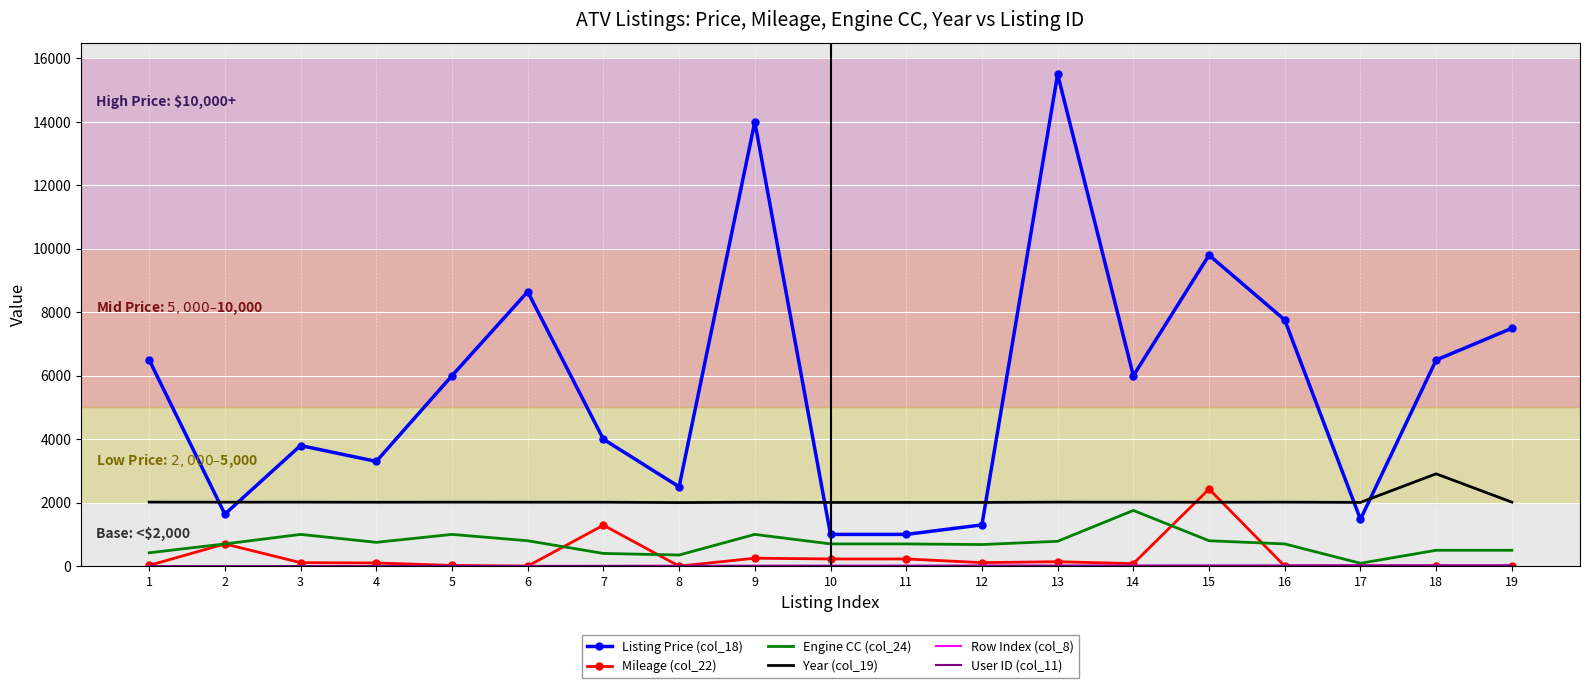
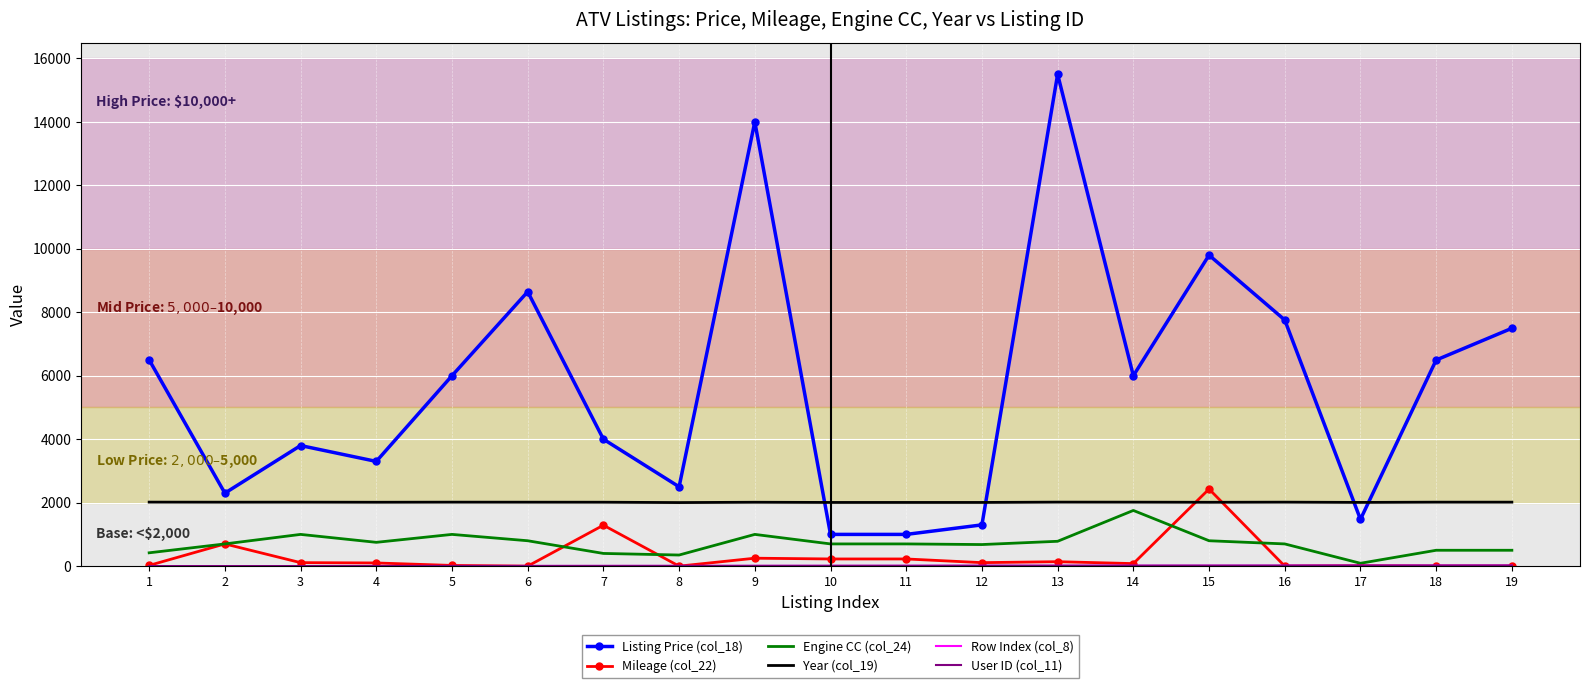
Listing Price (col_18), 2: 1600 -> 2300
Year (col_19), 18: 2900 -> 2000
